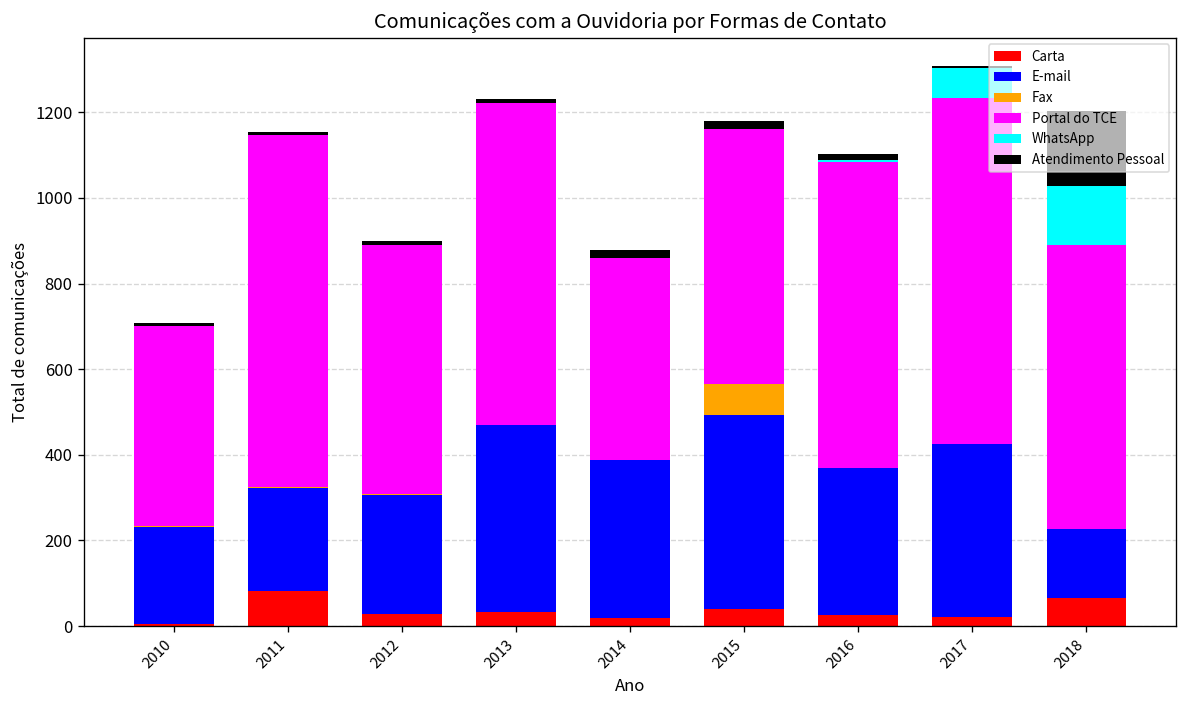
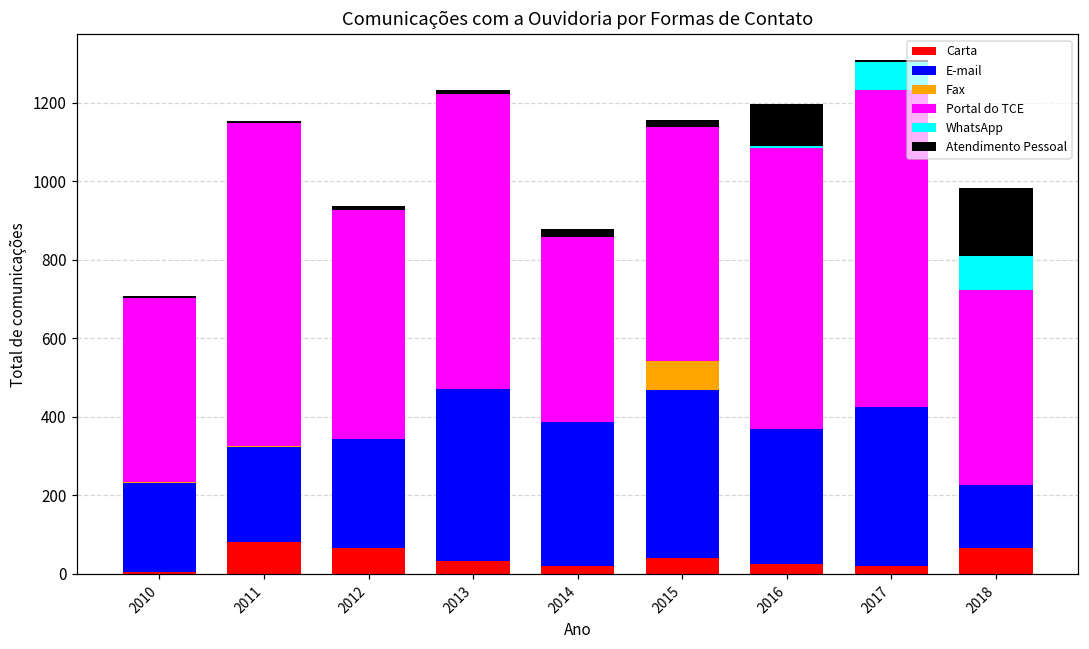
Carta, 2012: 30 -> 70
E-mail, 2015: 450 -> 430
Atendimento Pessoal, 2016: 10 -> 110
Portal do TCE, 2018: 660 -> 500
WhatsApp, 2018: 140 -> 90
